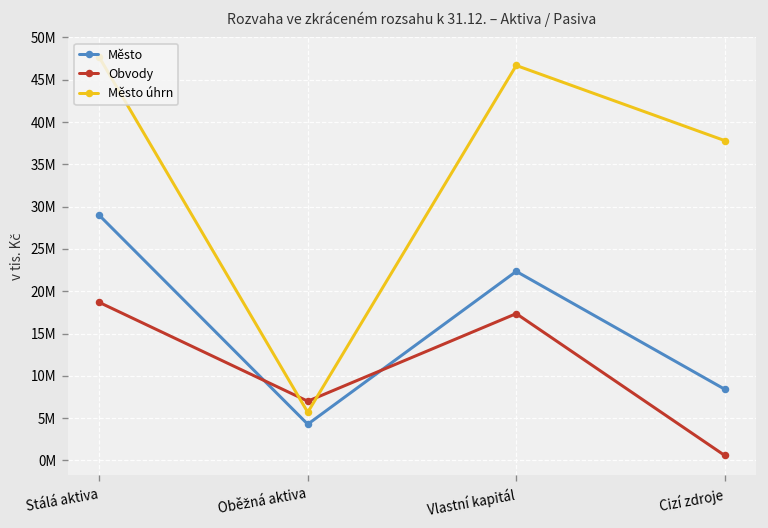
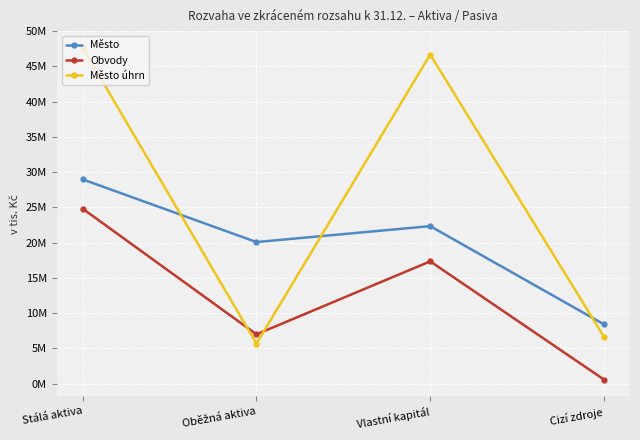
Obvody, Stálá aktiva: 19000000 -> 25000000
Město, Oběžná aktiva: 4000000 -> 20000000
Město úhrn, Cizí zdroje: 38000000 -> 7000000
